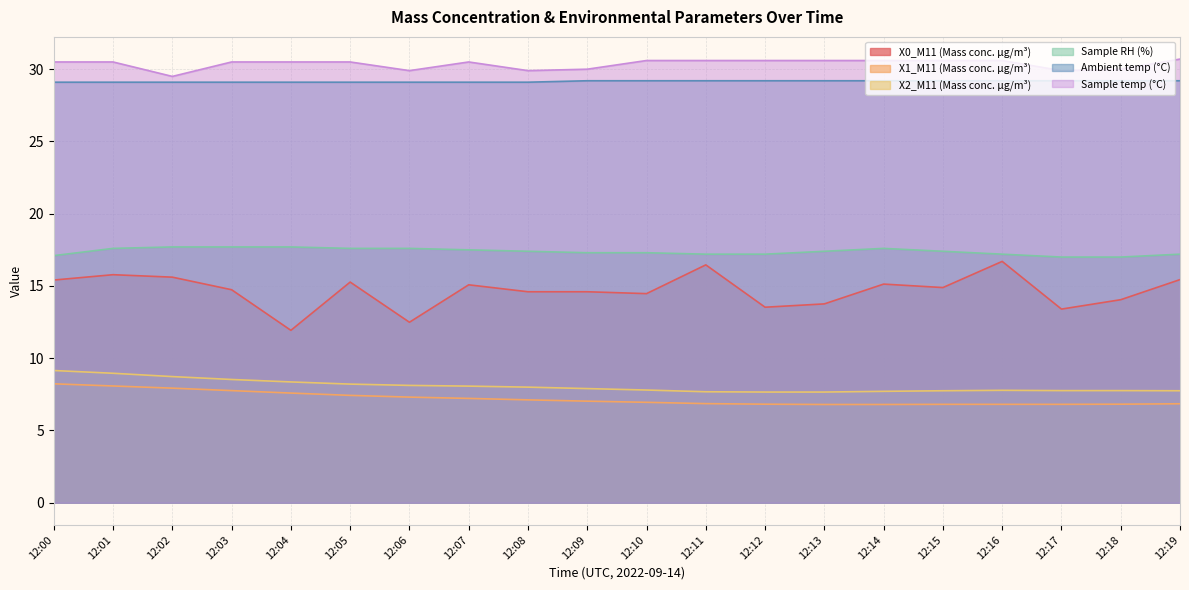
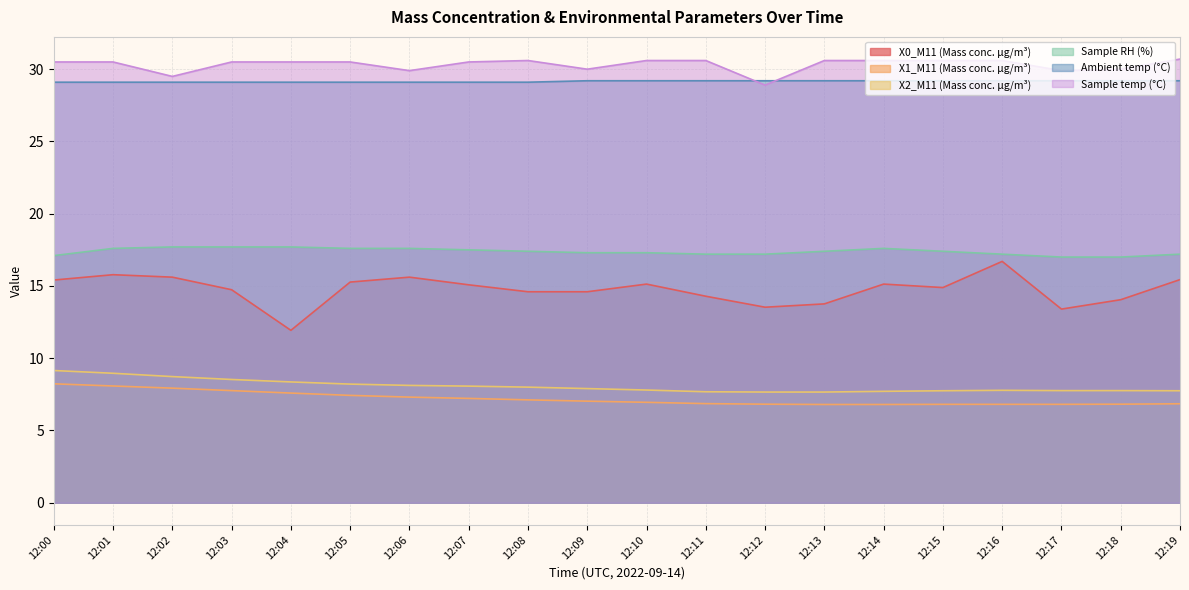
X0_M11 (Mass conc. μg/m³), 12:06: 12.5 -> 15.6
Sample temp (°C), 12:08: 29.9 -> 30.6
X0_M11 (Mass conc. μg/m³), 12:10: 14.5 -> 15.1
X0_M11 (Mass conc. μg/m³), 12:11: 16.5 -> 14.3
Sample temp (°C), 12:12: 30.6 -> 28.9
